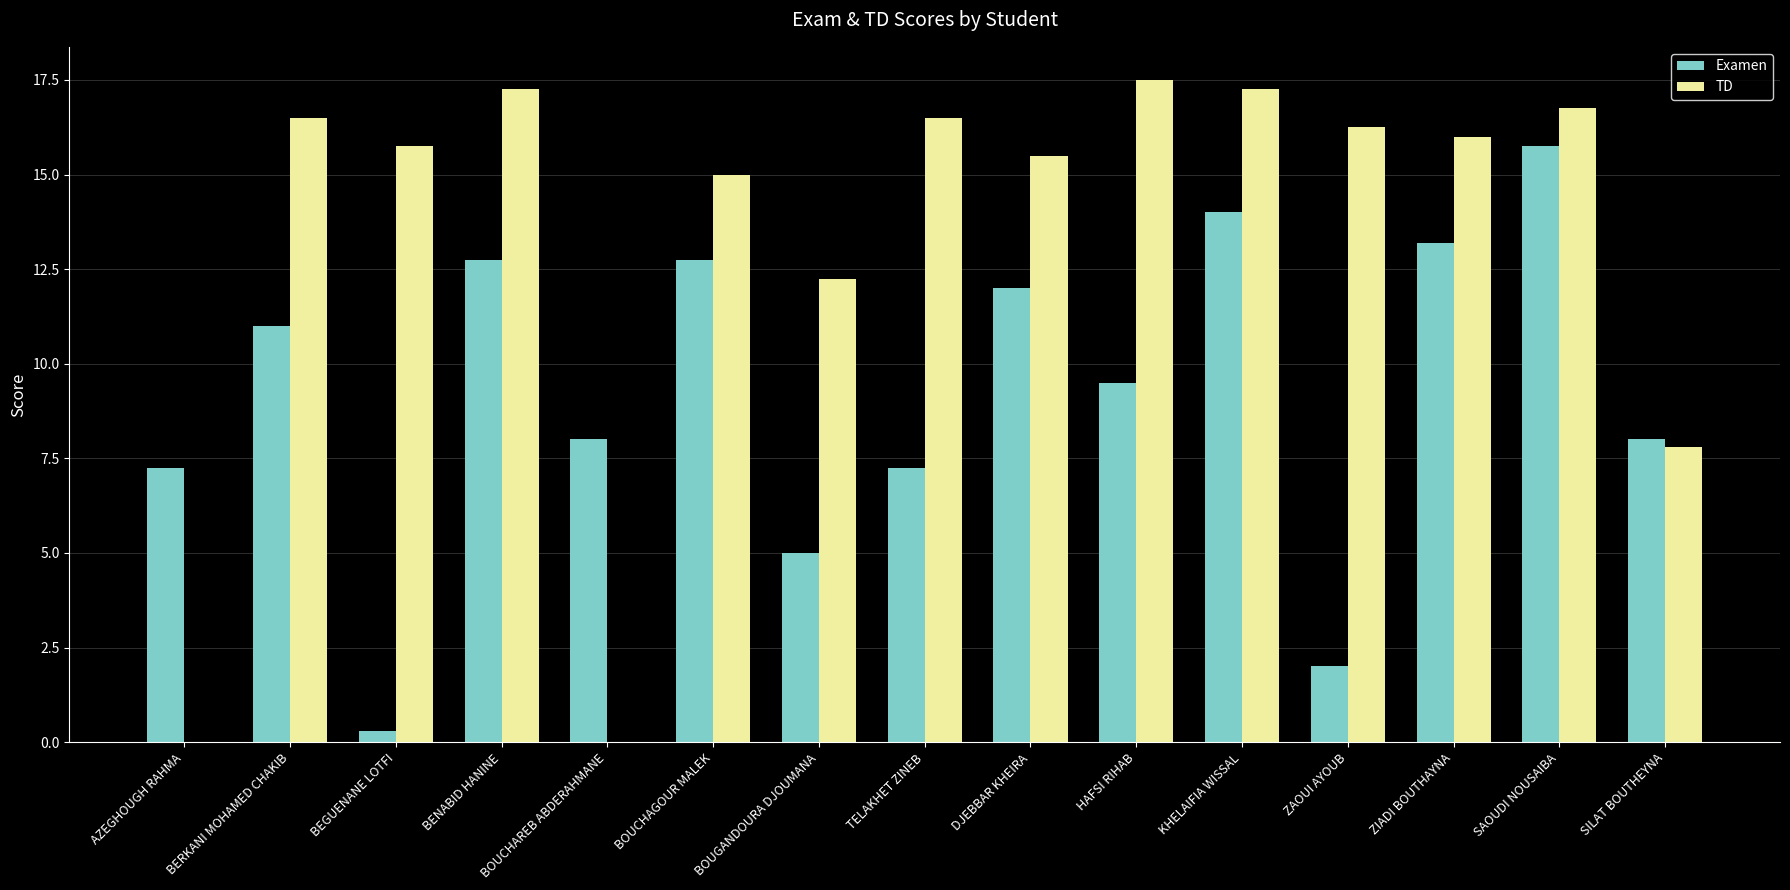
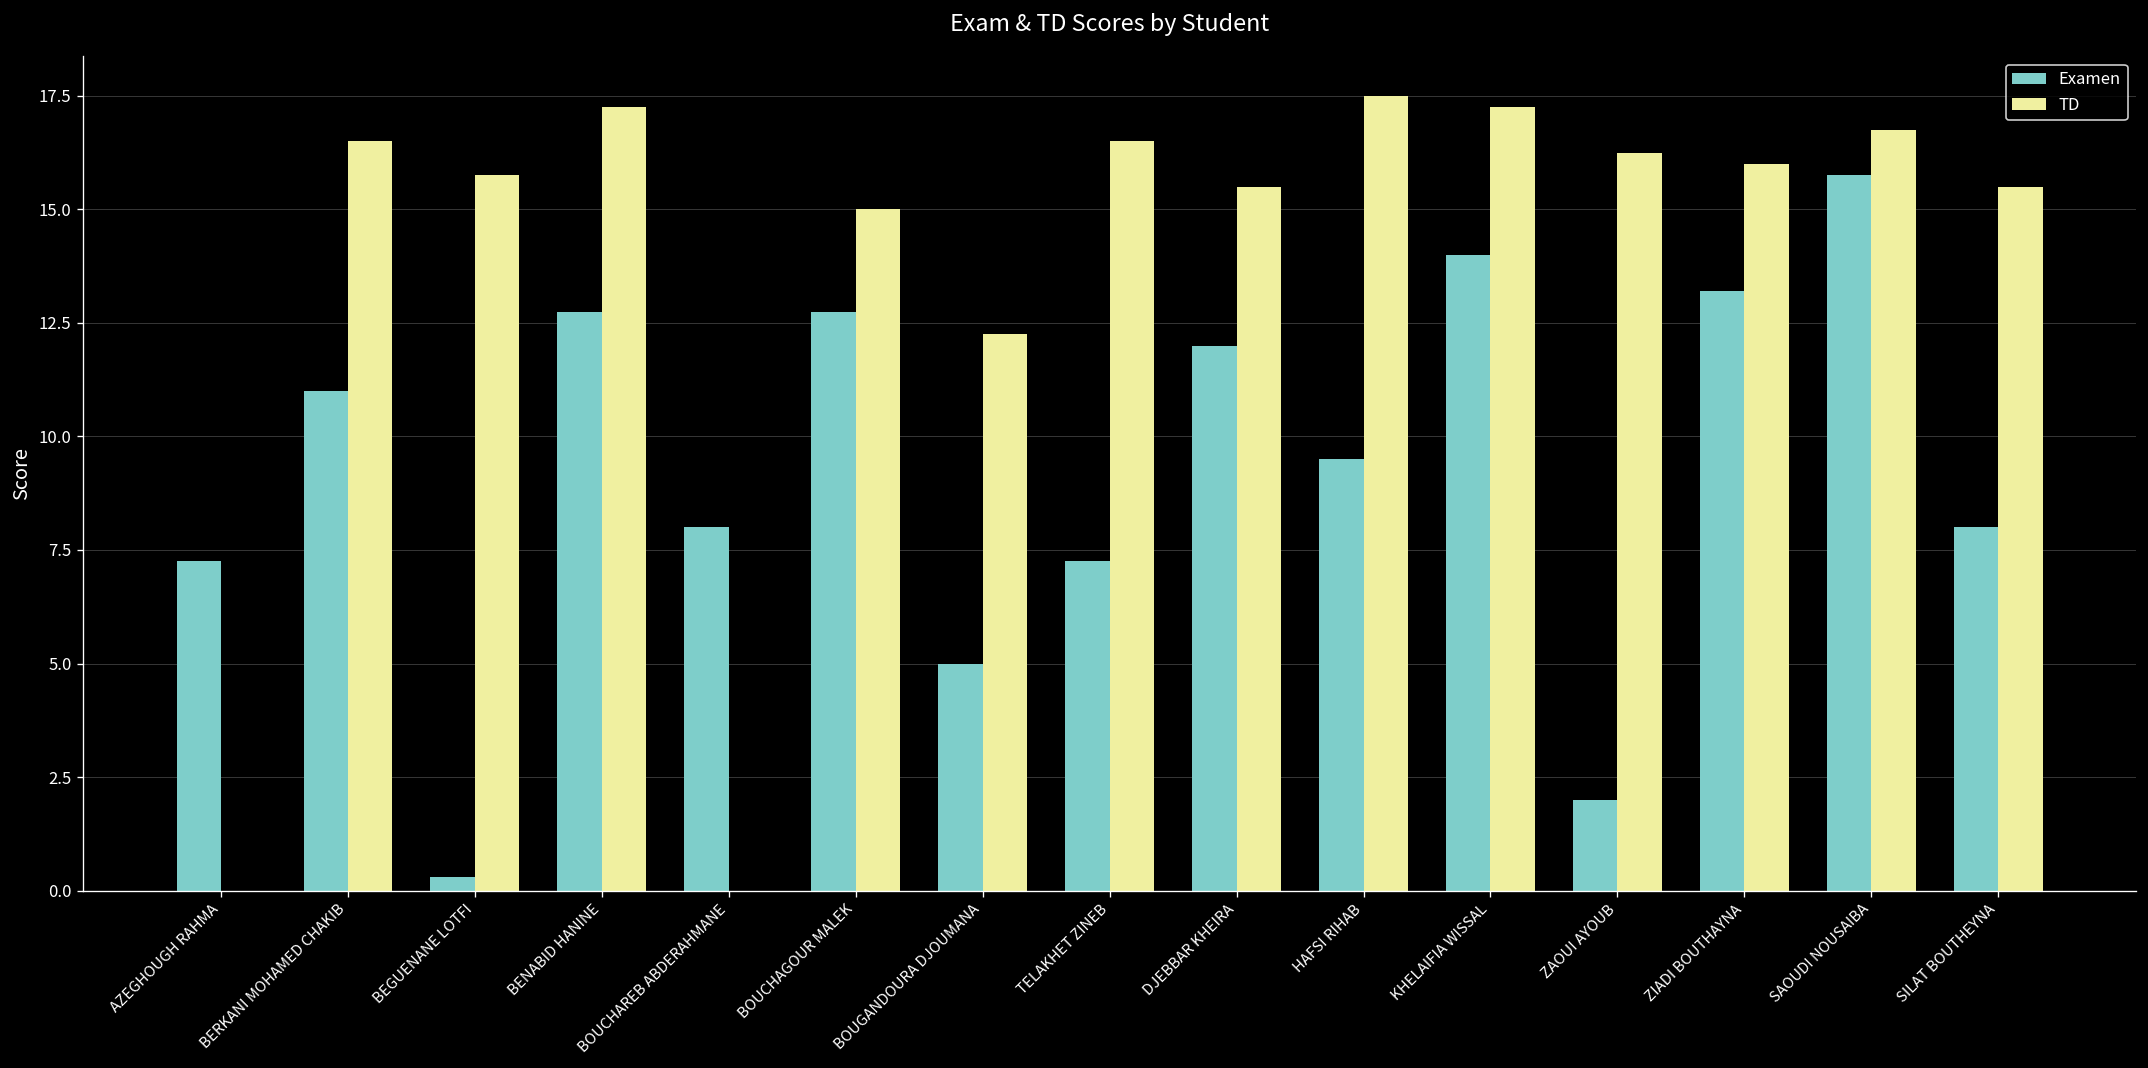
TD, SILAT BOUTHEYNA: 7.8 -> 15.5
